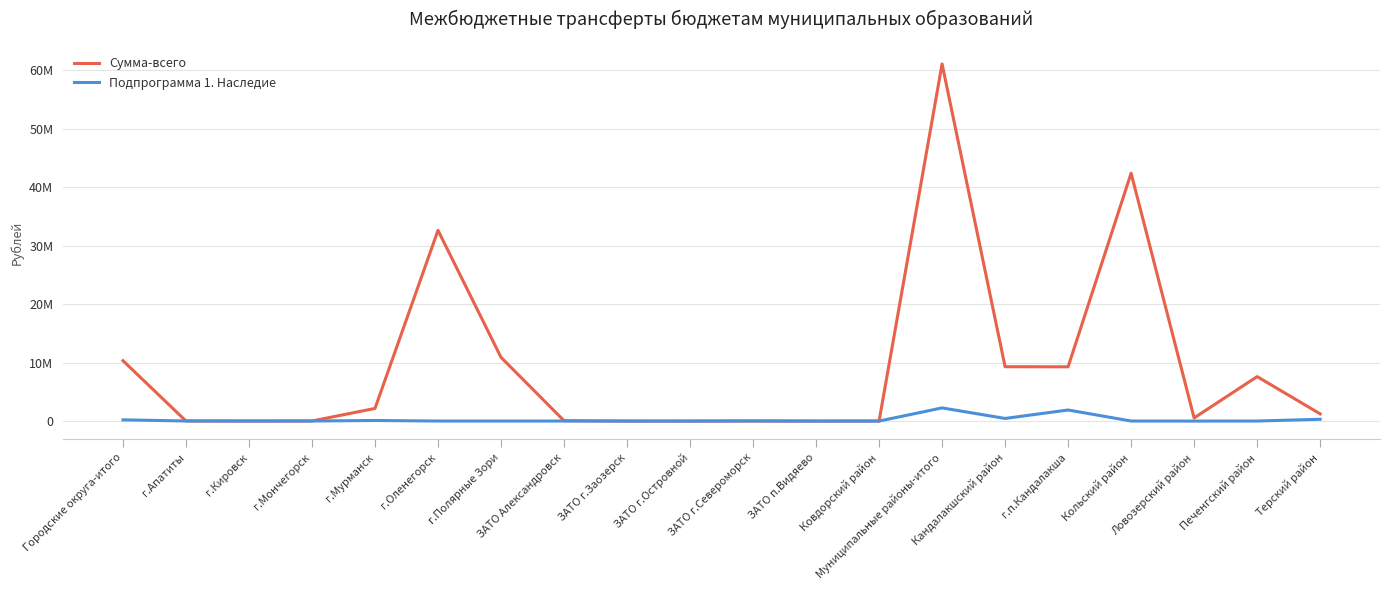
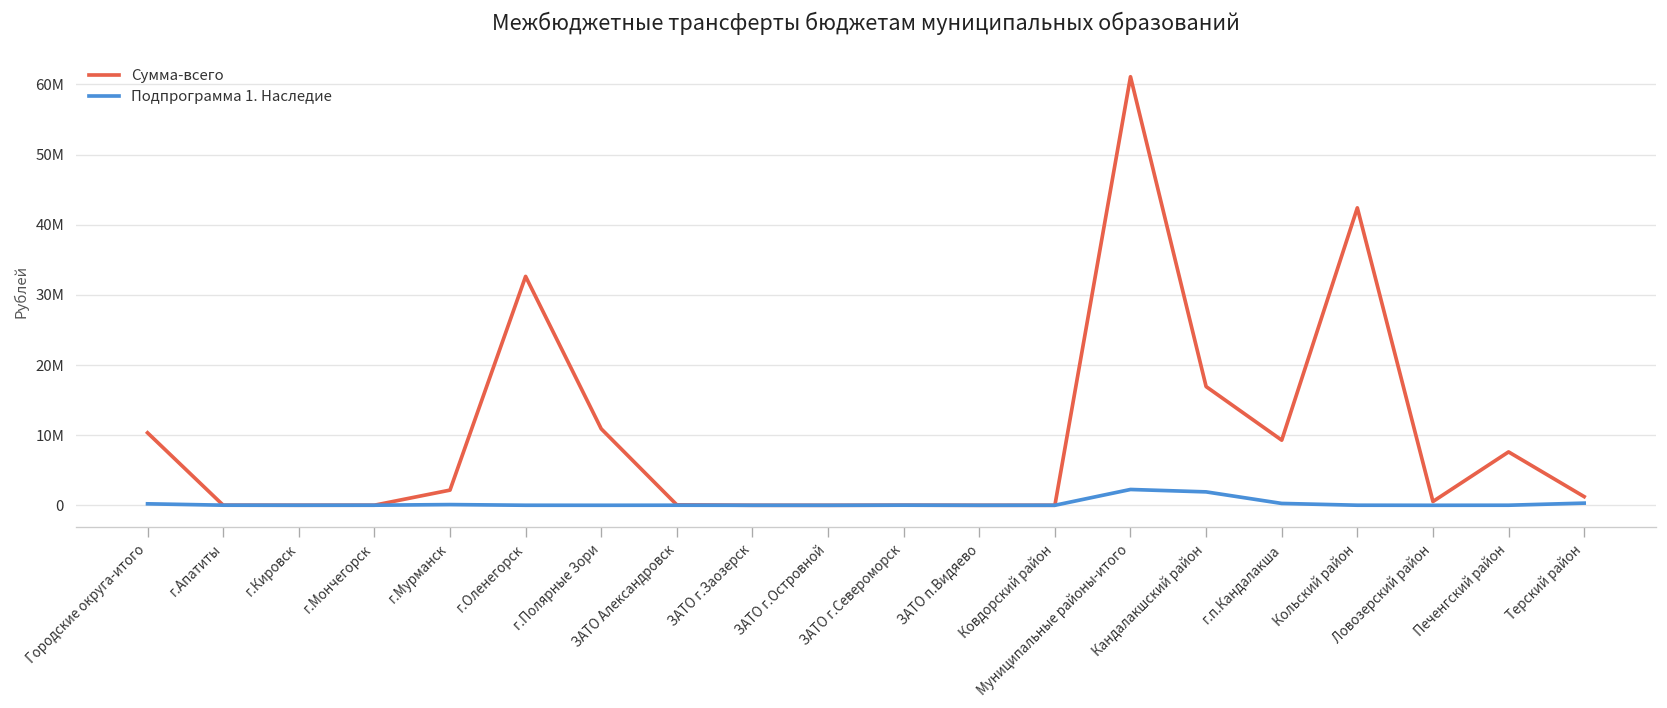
Сумма-всего, Кандалакшский район: 9000000 -> 17000000
Подпрограмма 1. Наследие, Кандалакшский район: 0 -> 2000000
Подпрограмма 1. Наследие, г.п.Кандалакша: 2000000 -> 0
